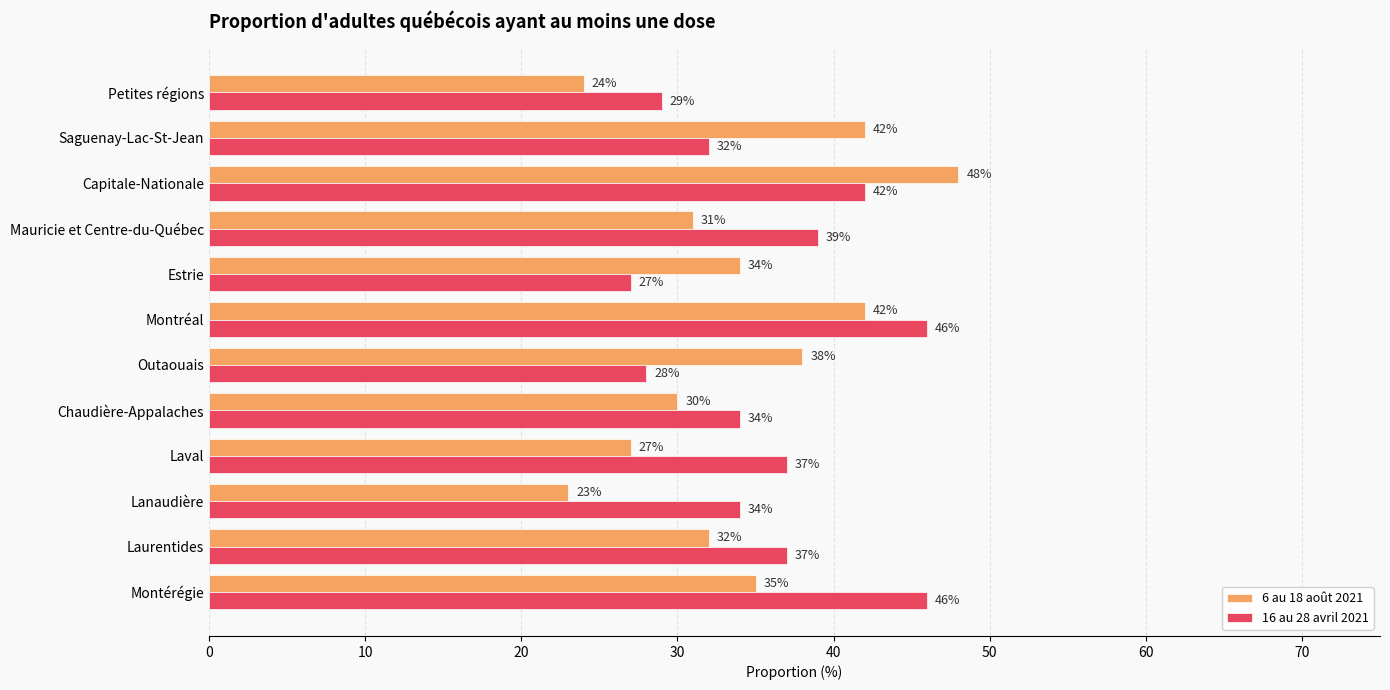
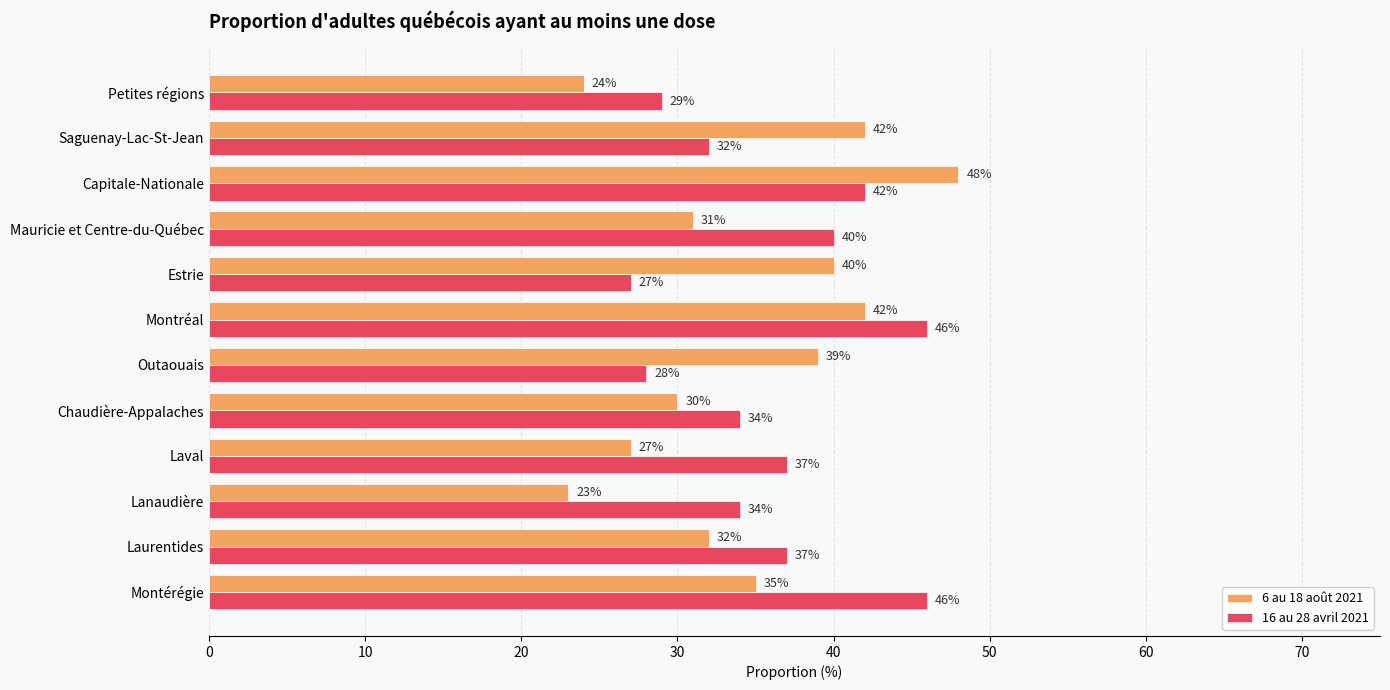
16 au 28 avril 2021, Mauricie et Centre-du-Québec: 39% -> 40%
6 au 18 août 2021, Estrie: 34% -> 40%
6 au 18 août 2021, Outaouais: 38% -> 39%
